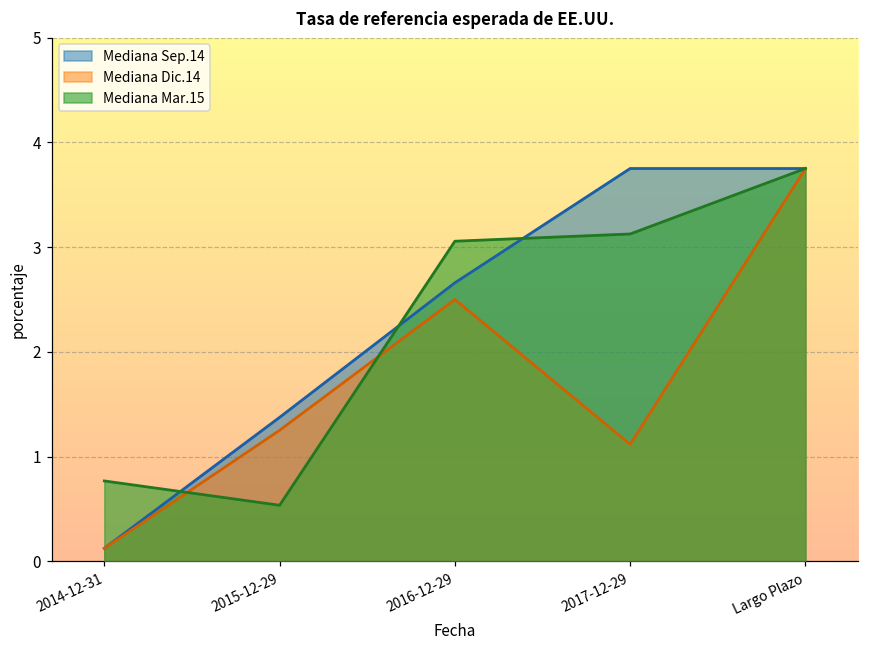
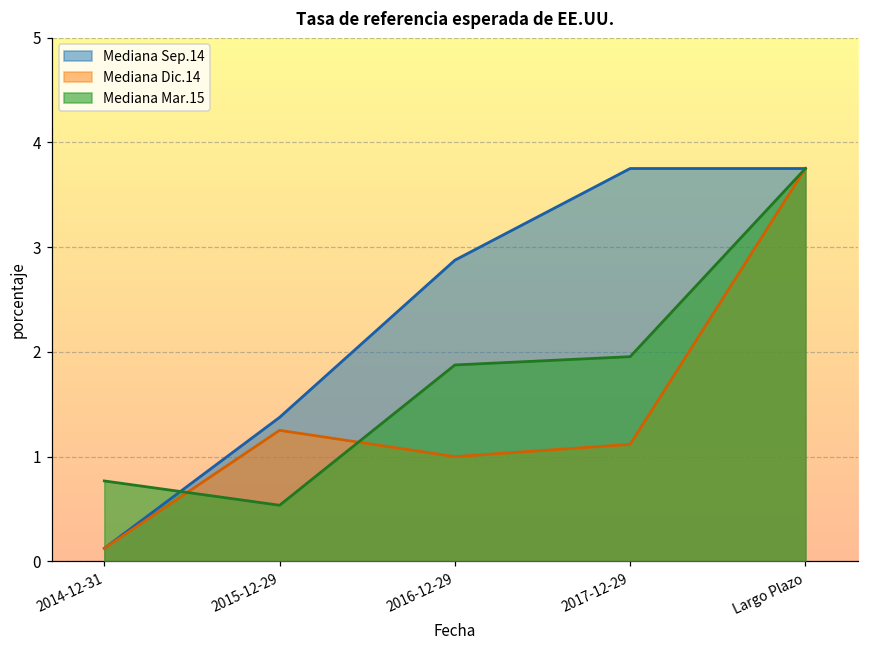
Mediana Sep.14, 2016-12-29: 2.7 -> 2.9
Mediana Dic.14, 2016-12-29: 2.5 -> 1.0
Mediana Mar.15, 2016-12-29: 3.1 -> 1.9
Mediana Mar.15, 2017-12-29: 3.1 -> 2.0
